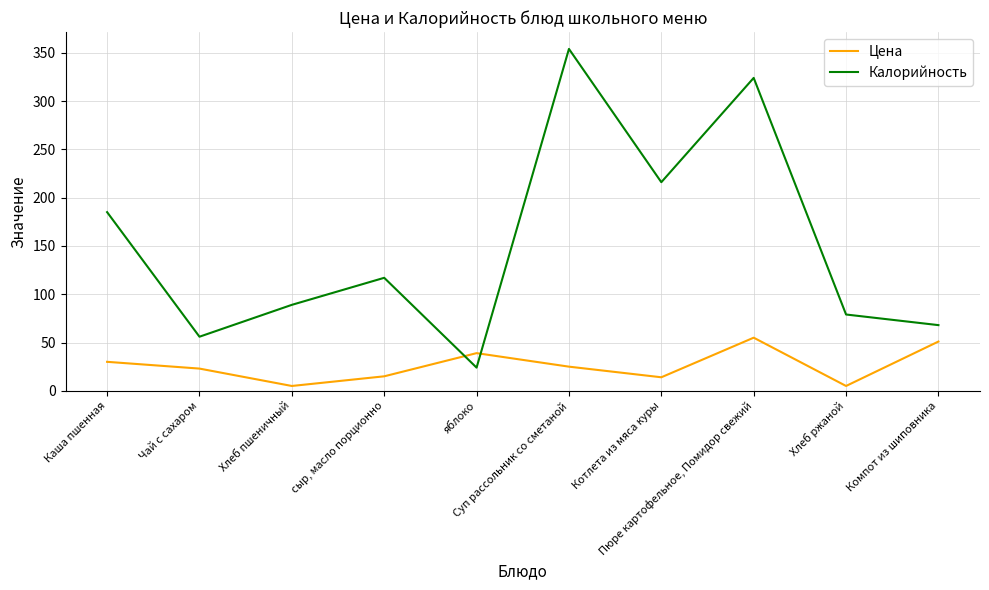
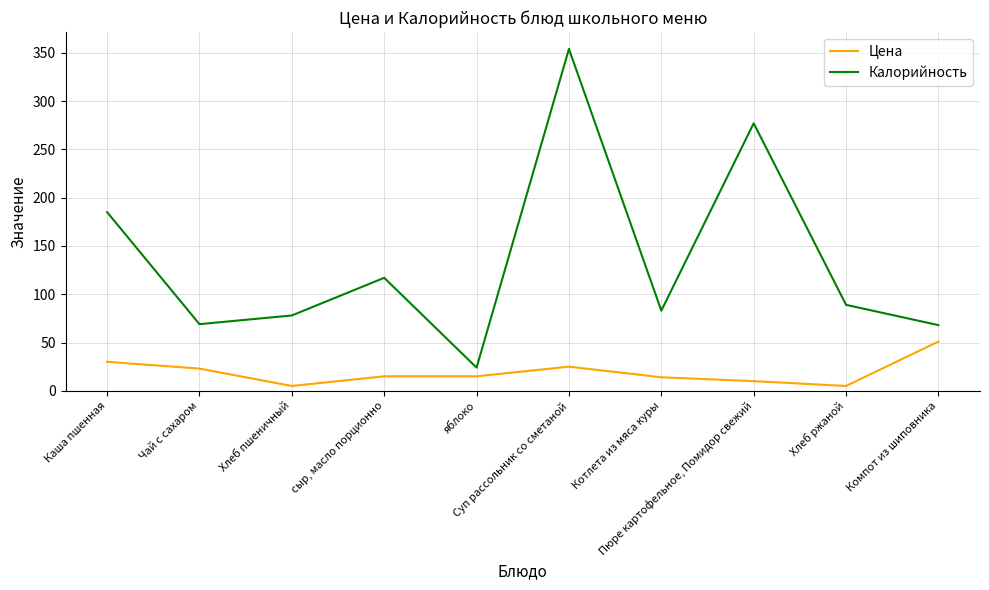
Калорийность, Чай с сахаром: 60 -> 70
Калорийность, Хлеб пшеничный: 90 -> 80
Цена, яблоко: 40 -> 20
Калорийность, Котлета из мяса куры: 220 -> 80
Цена, Пюре картофельное, Помидор свежий: 60 -> 10
Калорийность, Пюре картофельное, Помидор свежий: 320 -> 280
Калорийность, Хлеб ржаной: 80 -> 90
